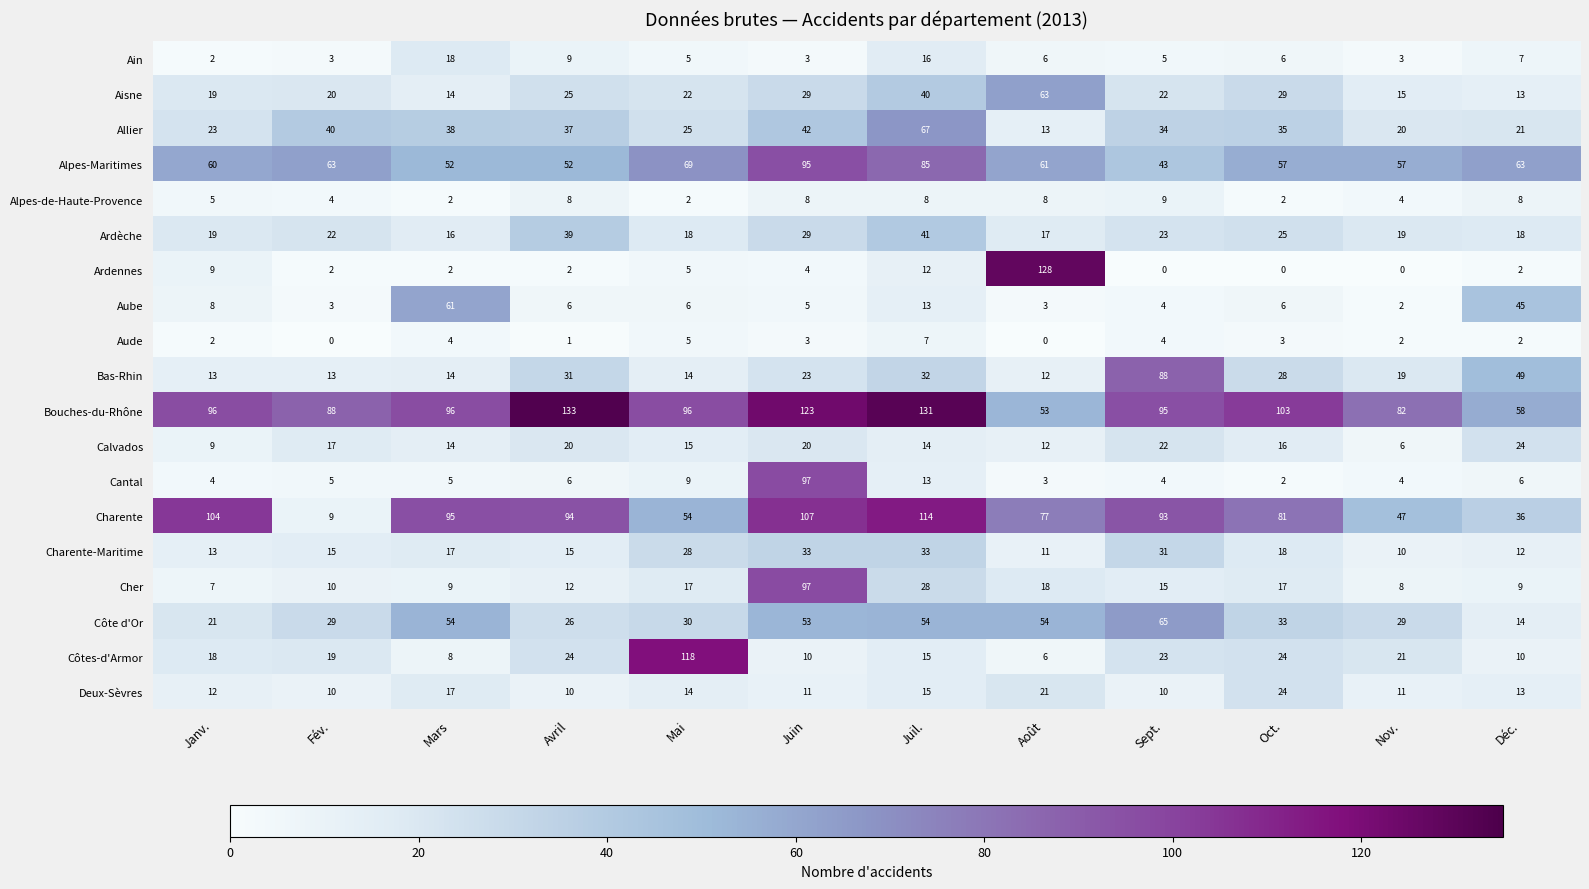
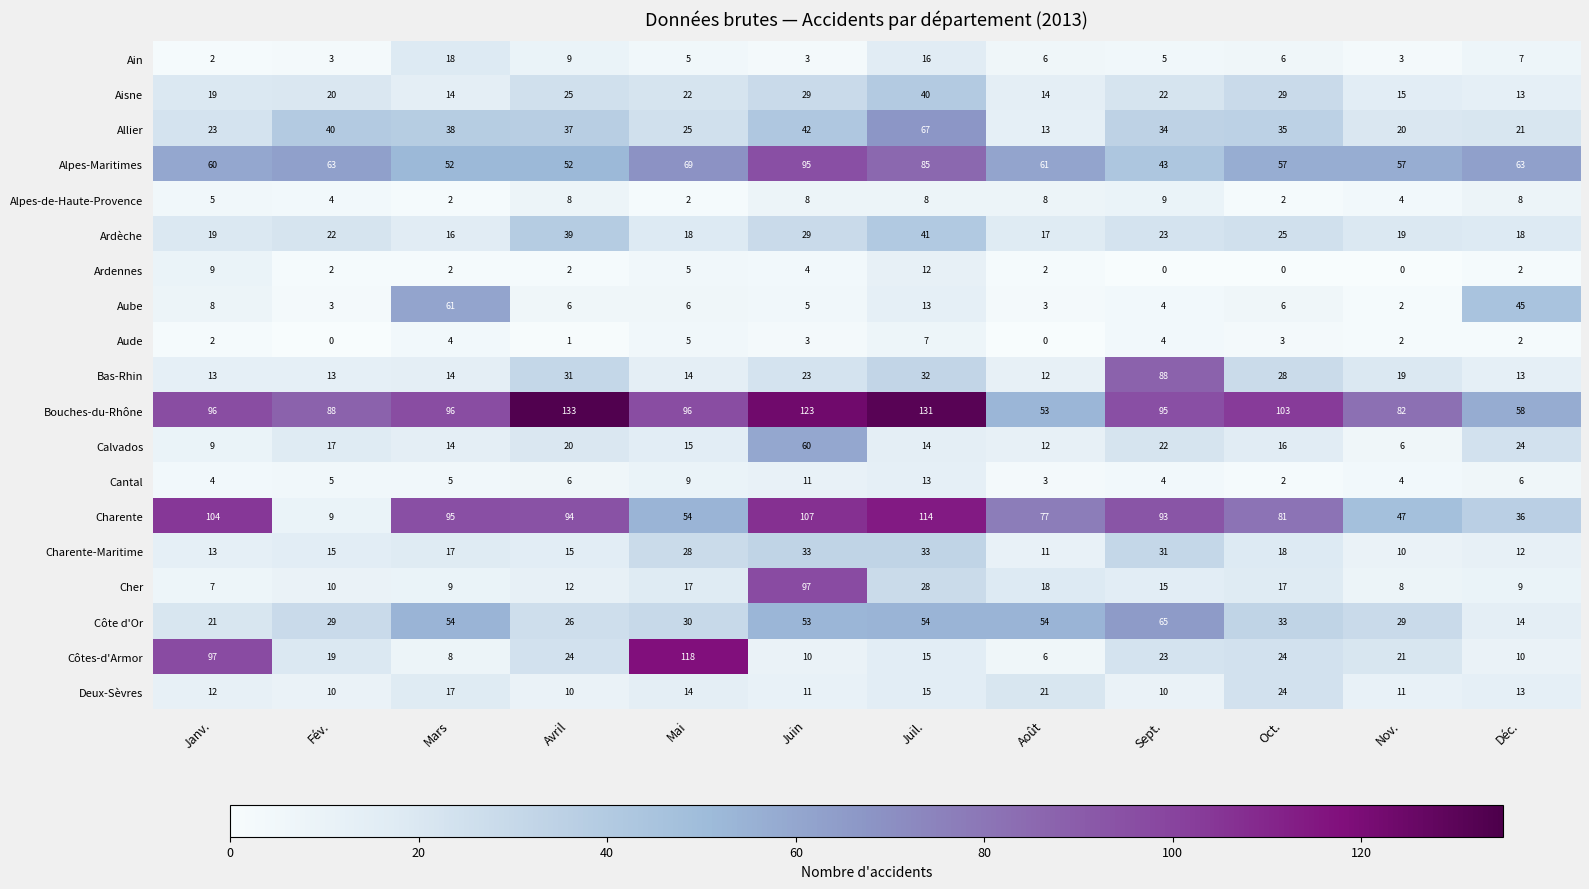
Aisne, Août: 63 -> 14
Ardennes, Août: 128 -> 2
Bas-Rhin, Déc.: 49 -> 13
Calvados, Juin: 20 -> 60
Cantal, Juin: 97 -> 11
Côtes-d'Armor, Janv.: 18 -> 97
